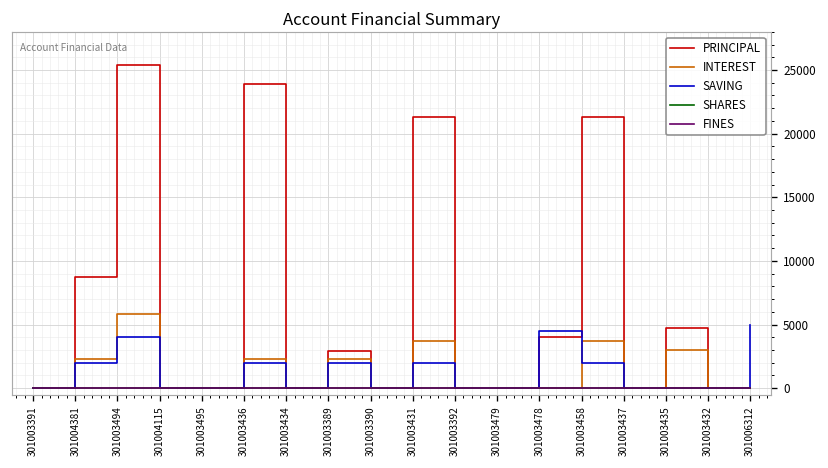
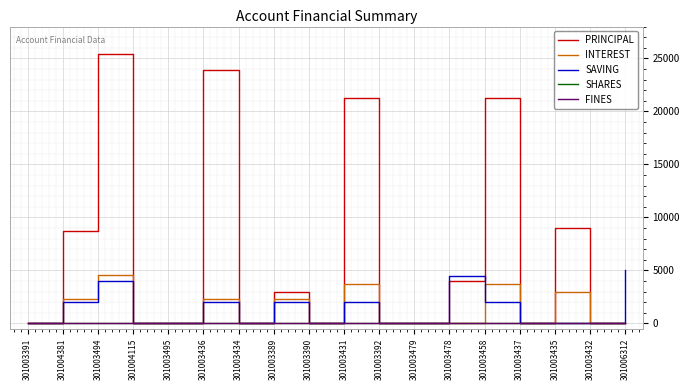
INTEREST, 301003494: 5800 -> 4600
PRINCIPAL, 301003435: 4700 -> 9000
